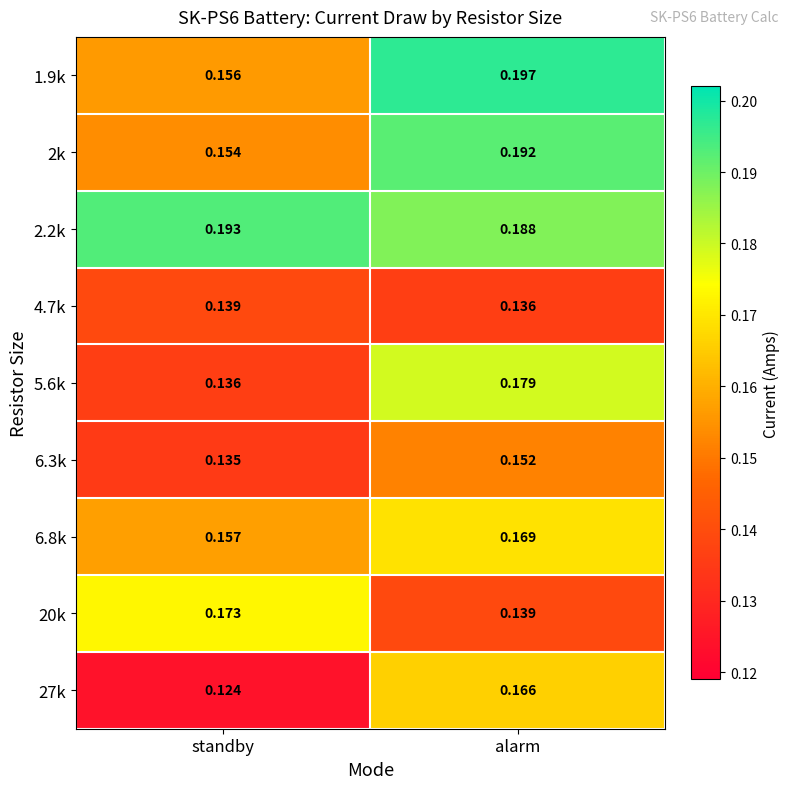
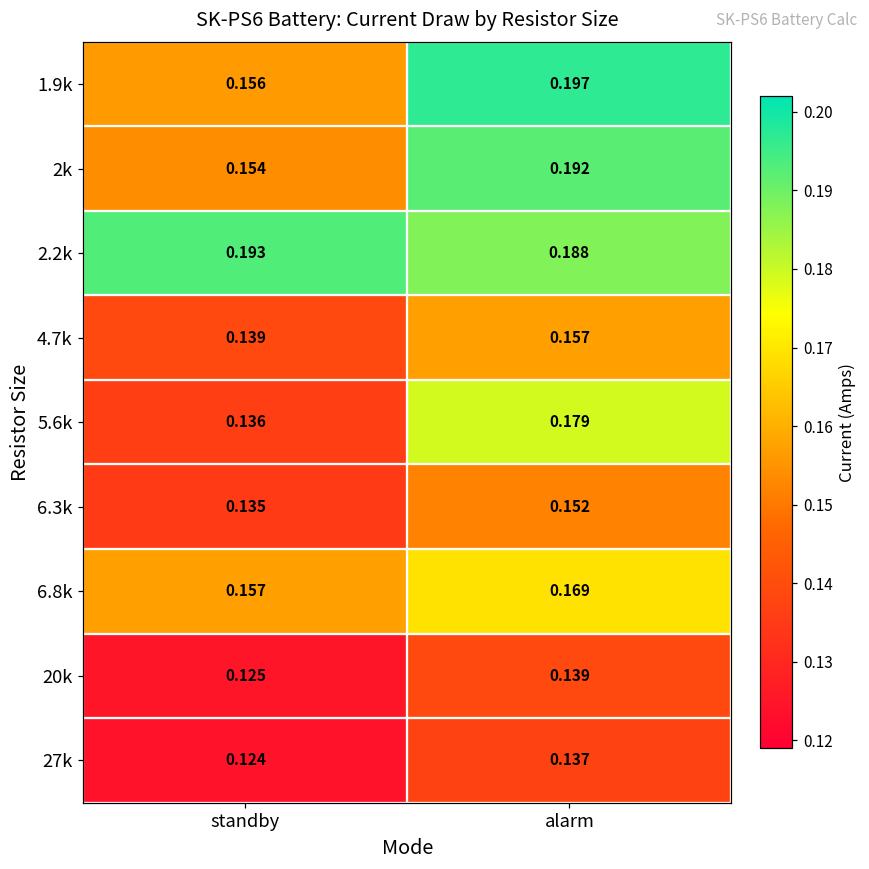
4.7k, alarm: 0.136 -> 0.157
20k, standby: 0.173 -> 0.125
27k, alarm: 0.166 -> 0.137
